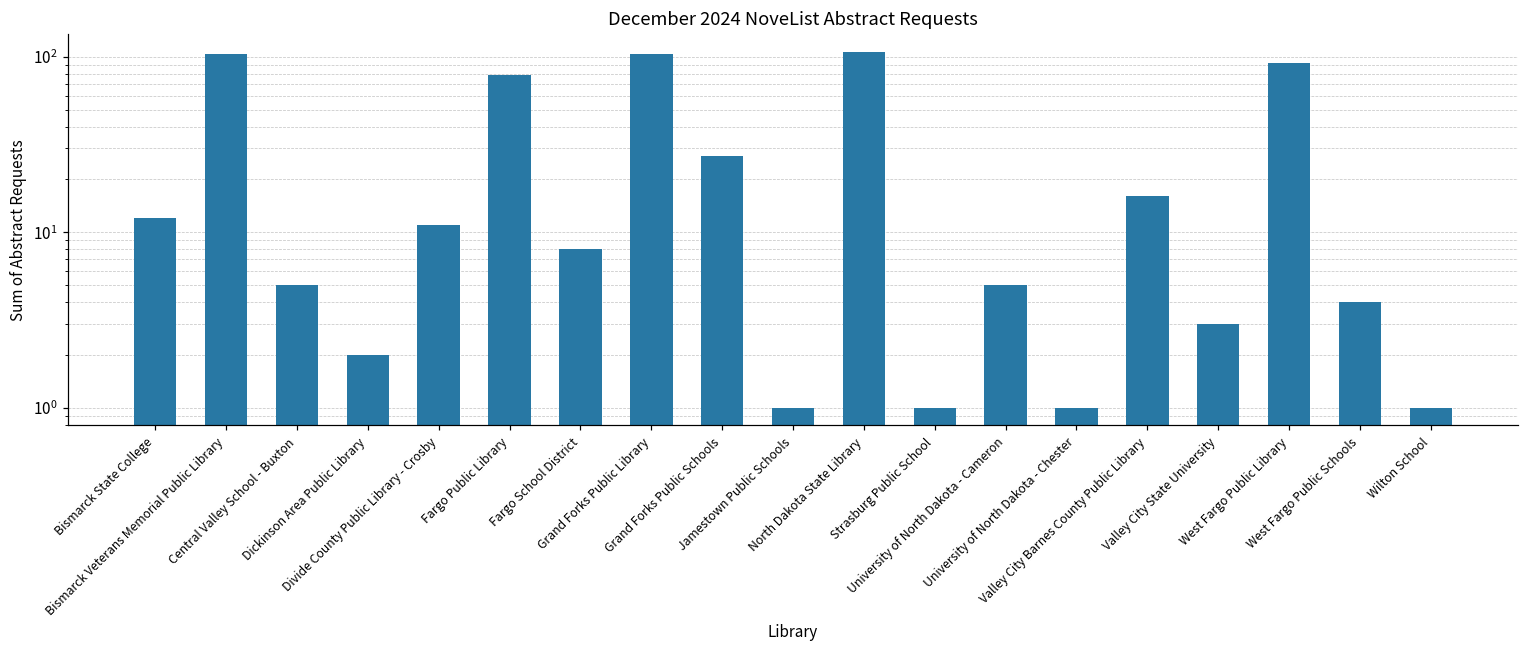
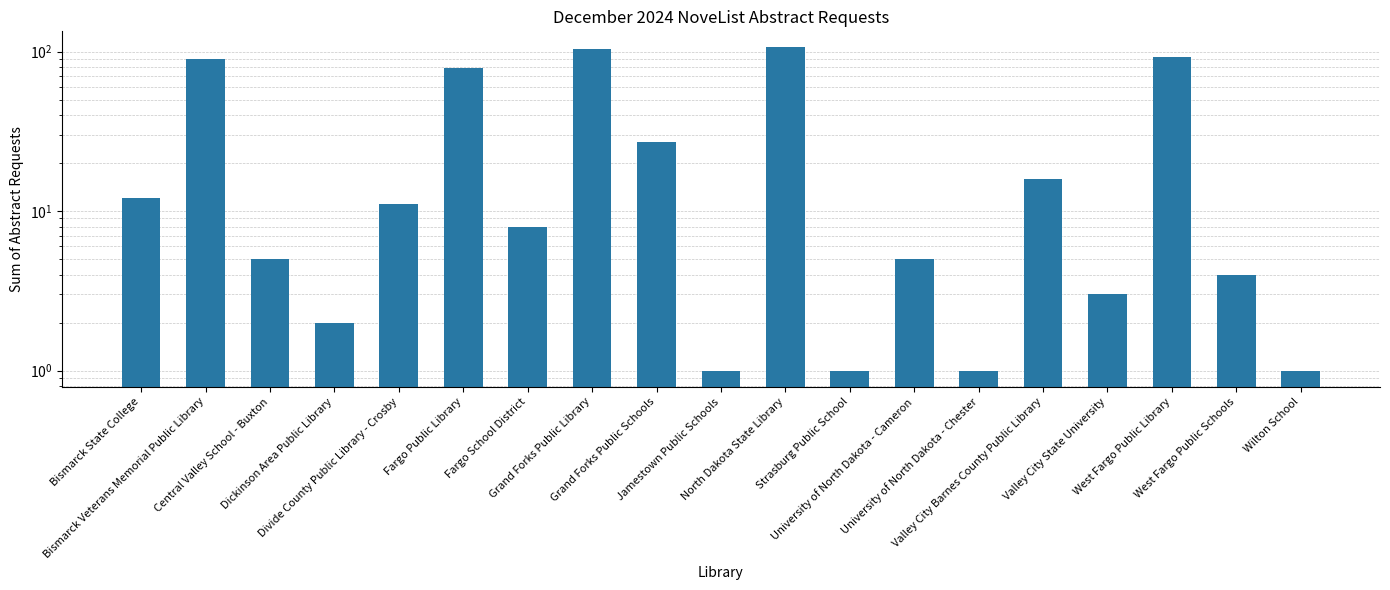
Bismarck Veterans Memorial Public Library: 100 -> 90
